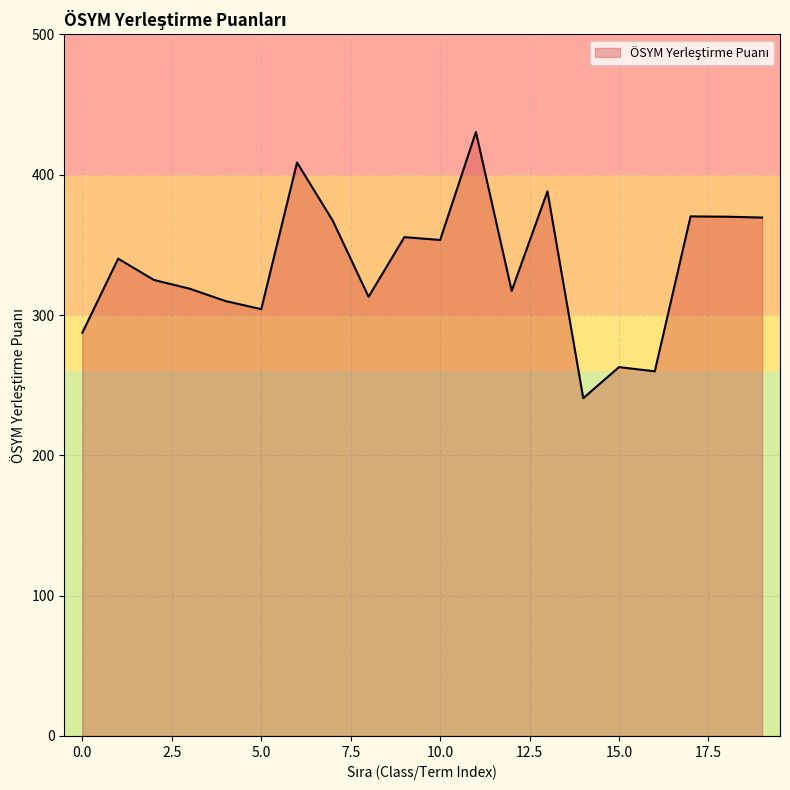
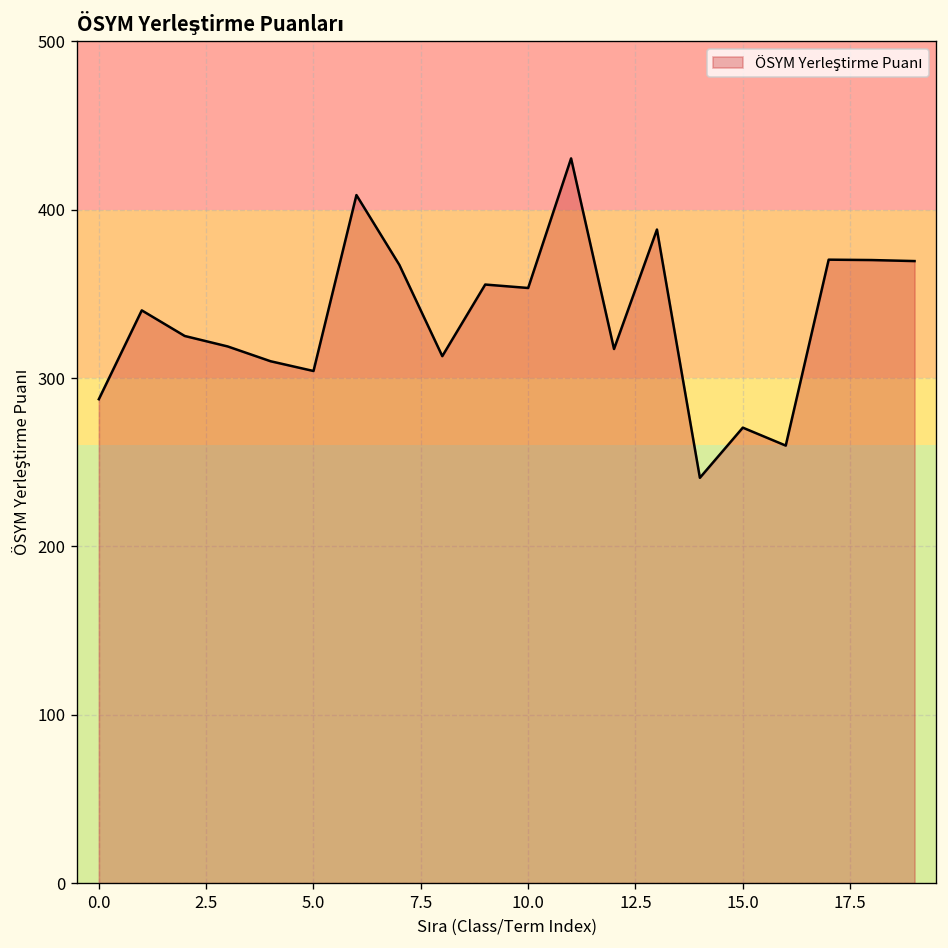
15.0: 263 -> 271
